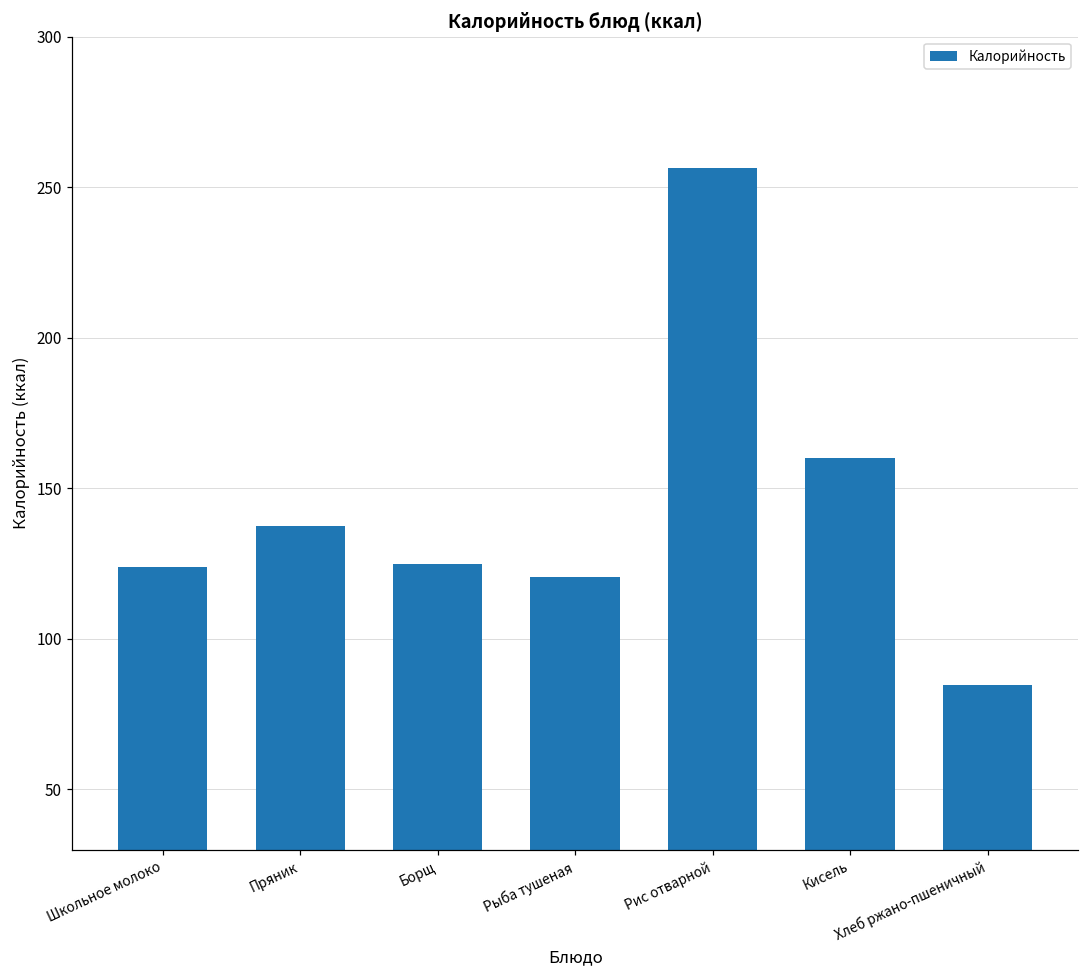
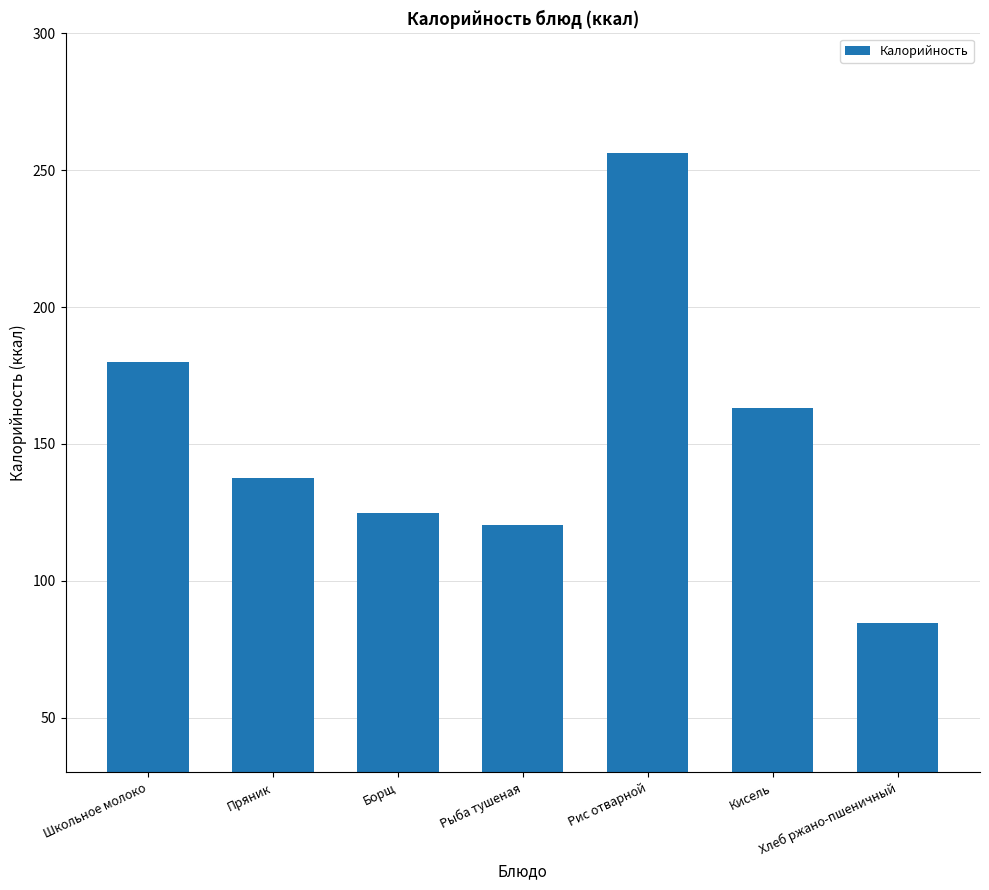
Школьное молоко: 124 -> 180
Кисель: 160 -> 163
